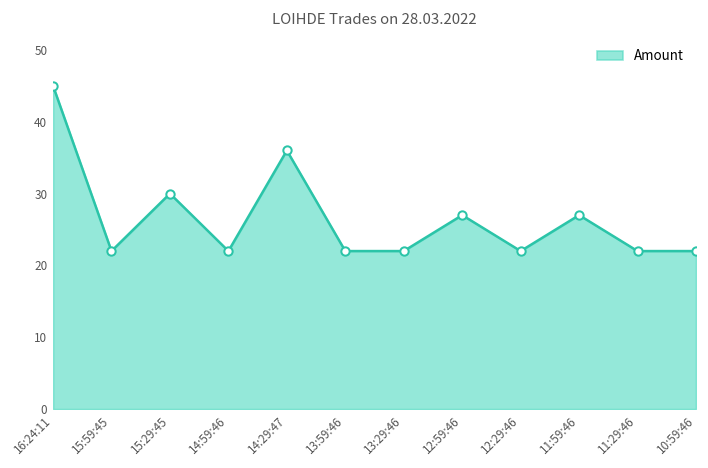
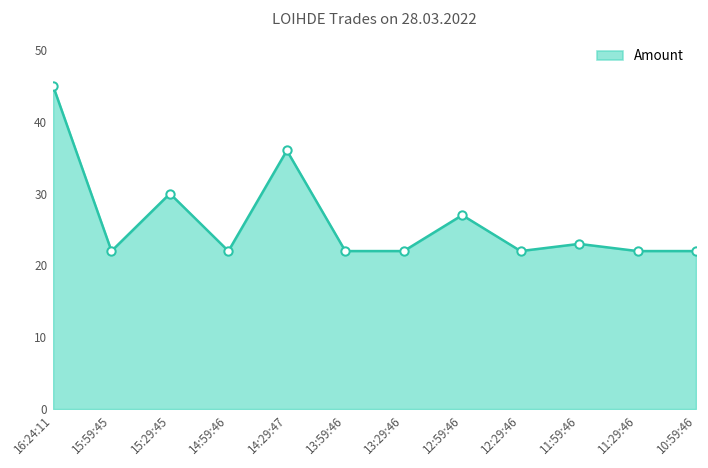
11:59:46: 27 -> 23
